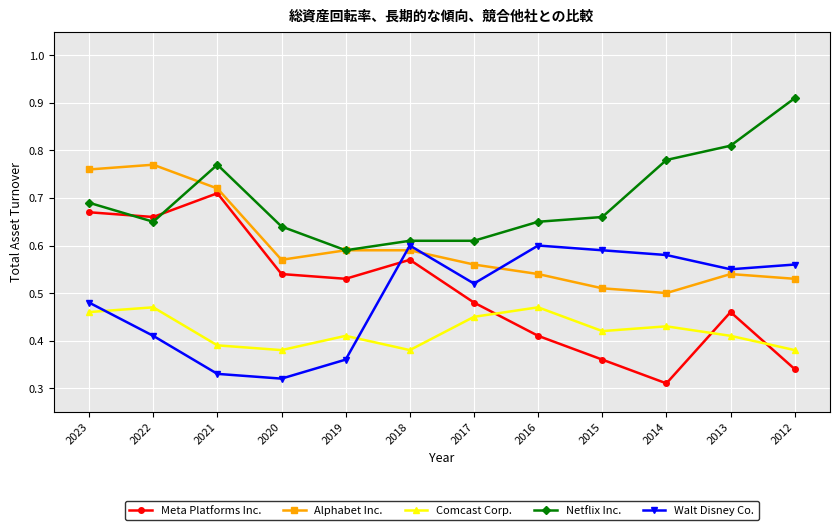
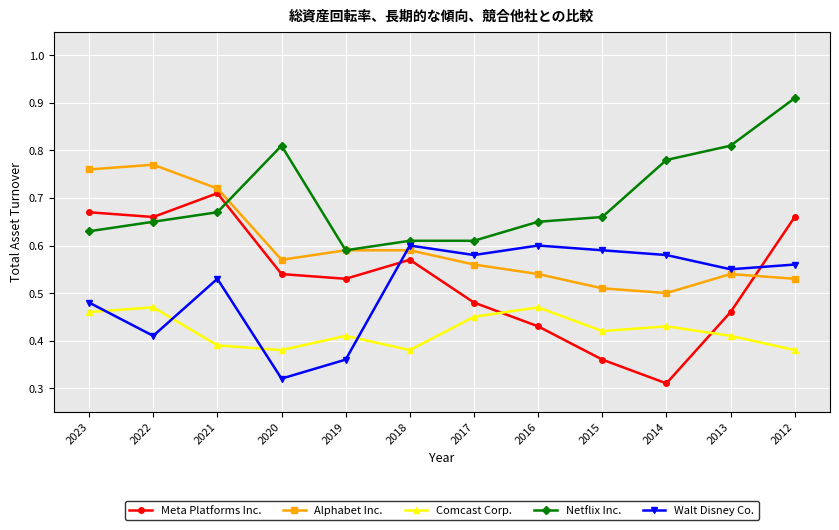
Netflix Inc., 2023: 0.69 -> 0.63
Netflix Inc., 2021: 0.77 -> 0.67
Walt Disney Co., 2021: 0.33 -> 0.53
Netflix Inc., 2020: 0.64 -> 0.81
Walt Disney Co., 2017: 0.52 -> 0.58
Meta Platforms Inc., 2016: 0.41 -> 0.43
Meta Platforms Inc., 2012: 0.34 -> 0.66
